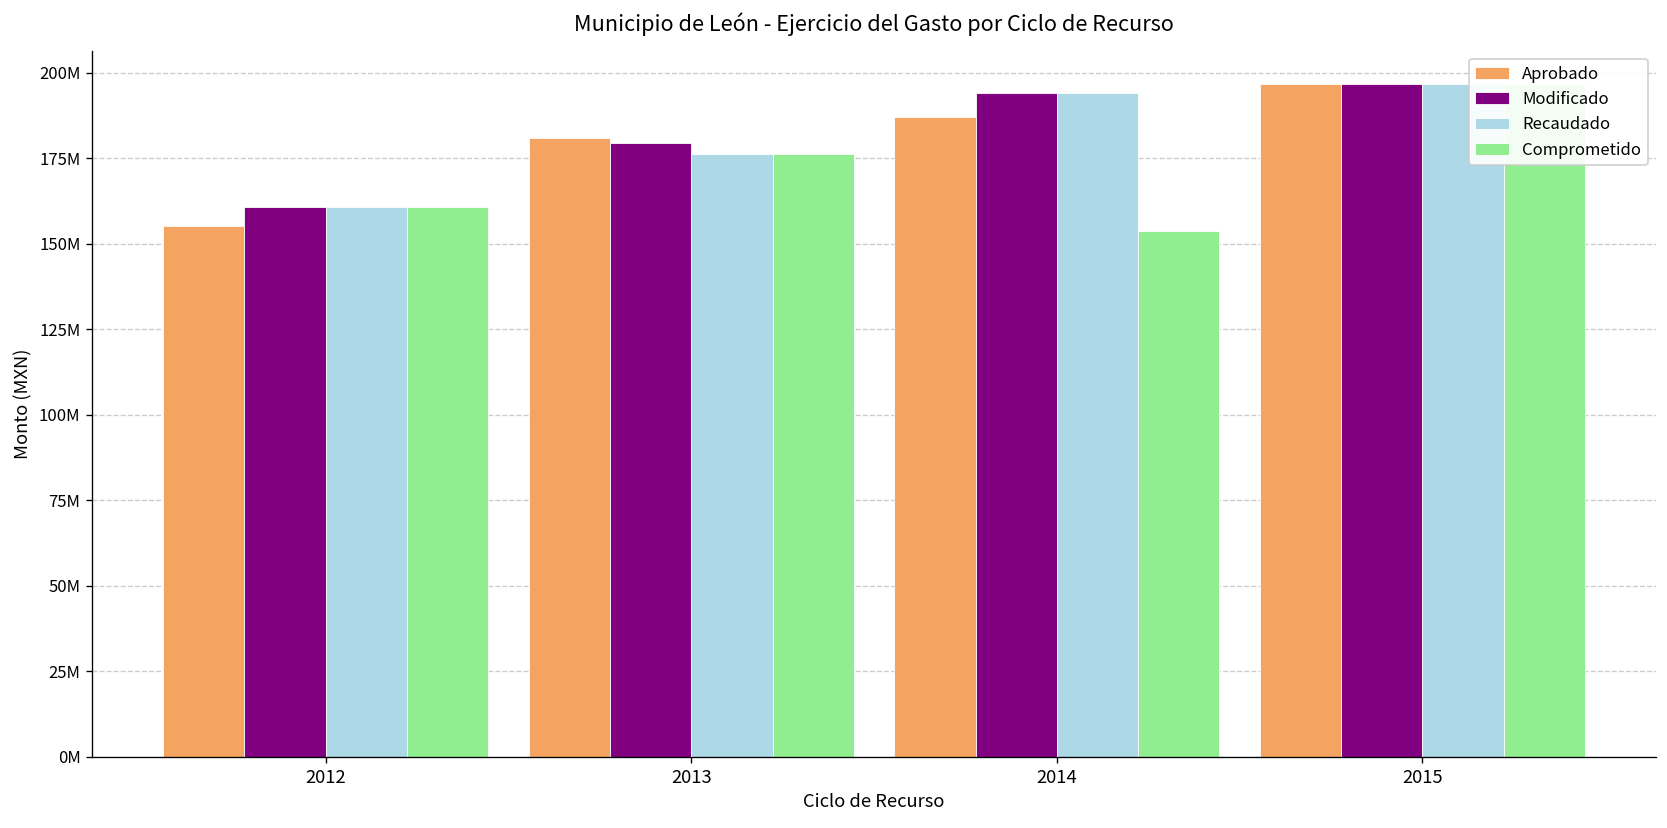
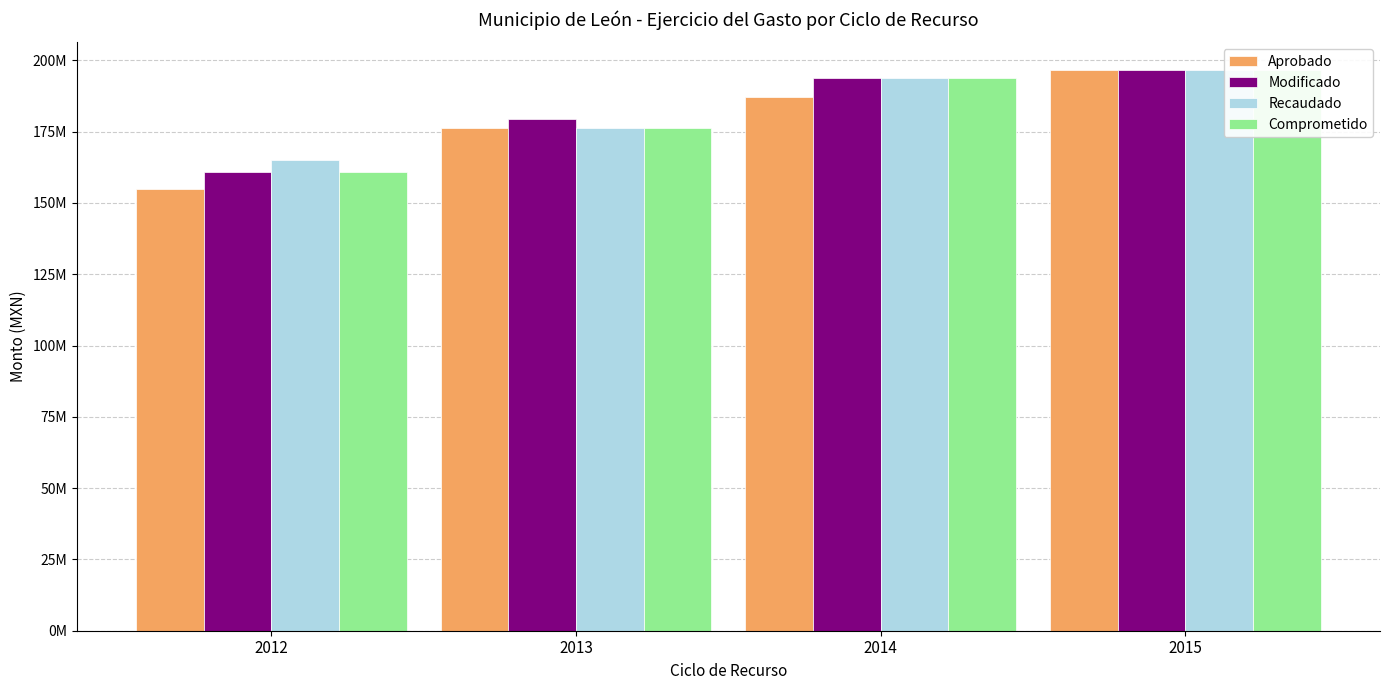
Recaudado, 2012: 161000000 -> 165000000
Aprobado, 2013: 181000000 -> 176000000
Comprometido, 2014: 154000000 -> 194000000
